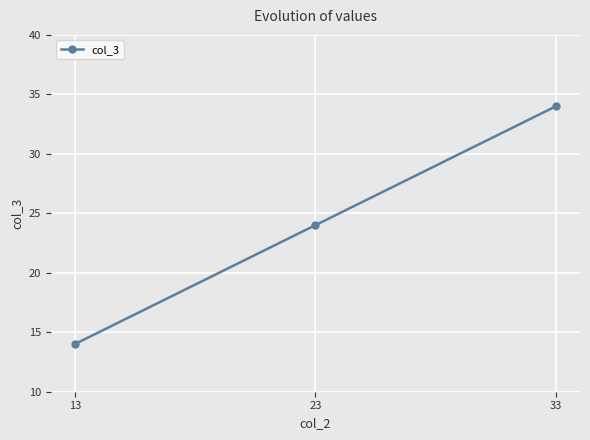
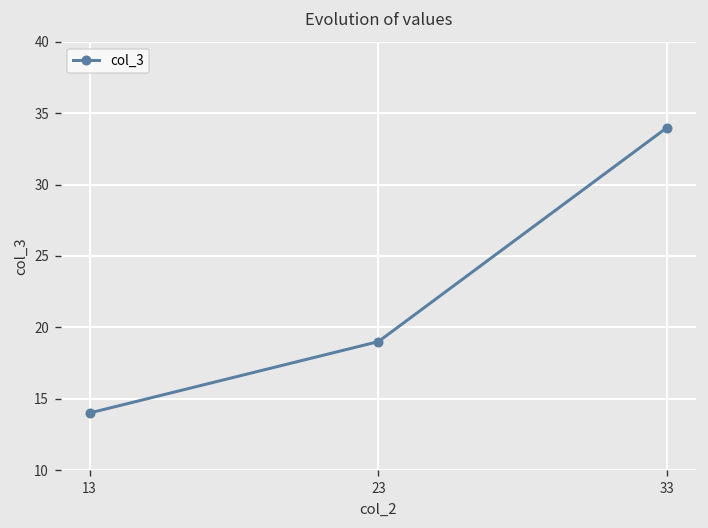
23: 24 -> 19
